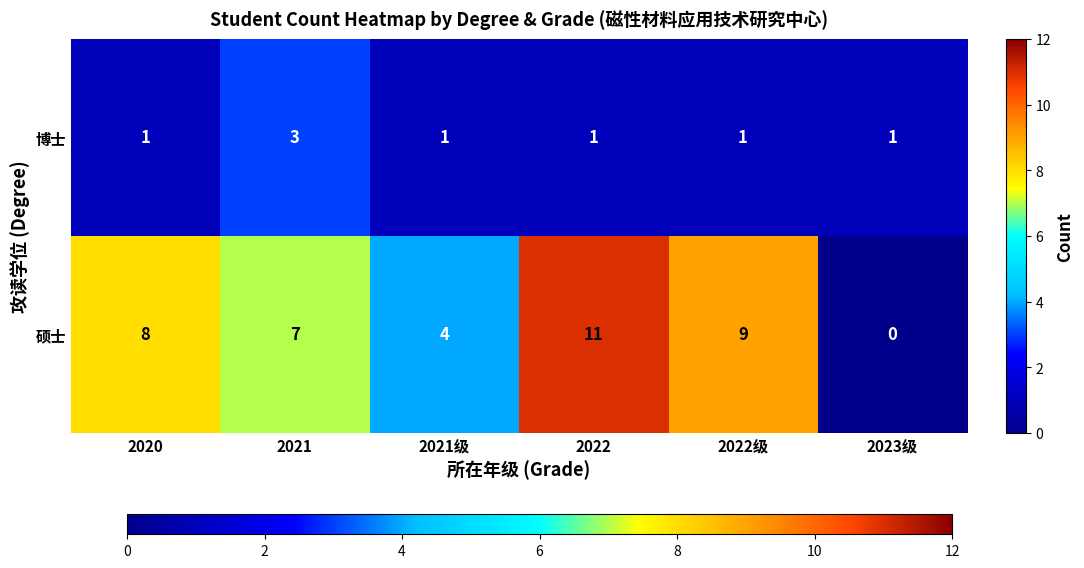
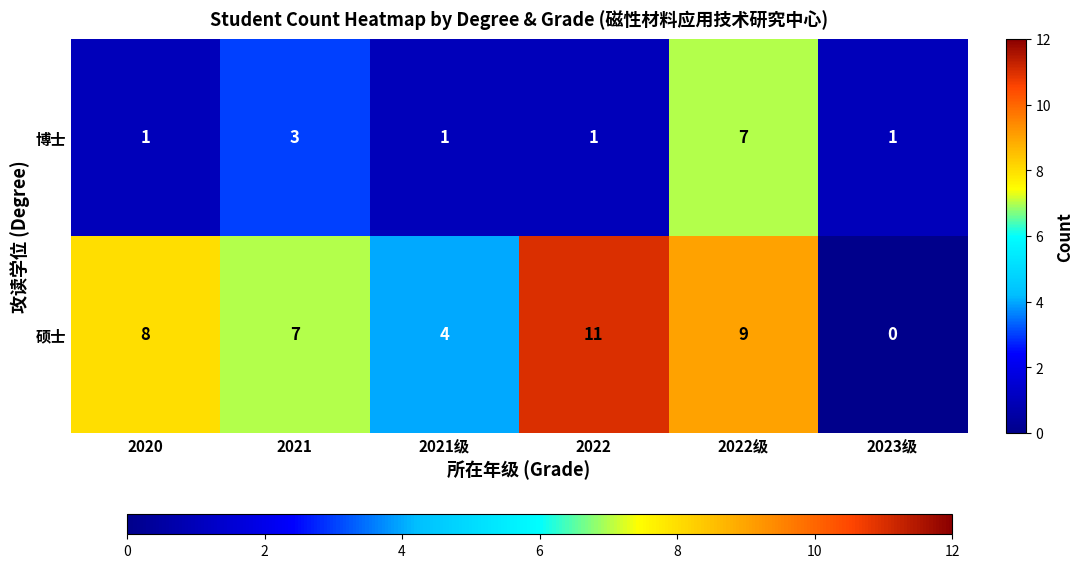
博士, 2022级: 1 -> 7
